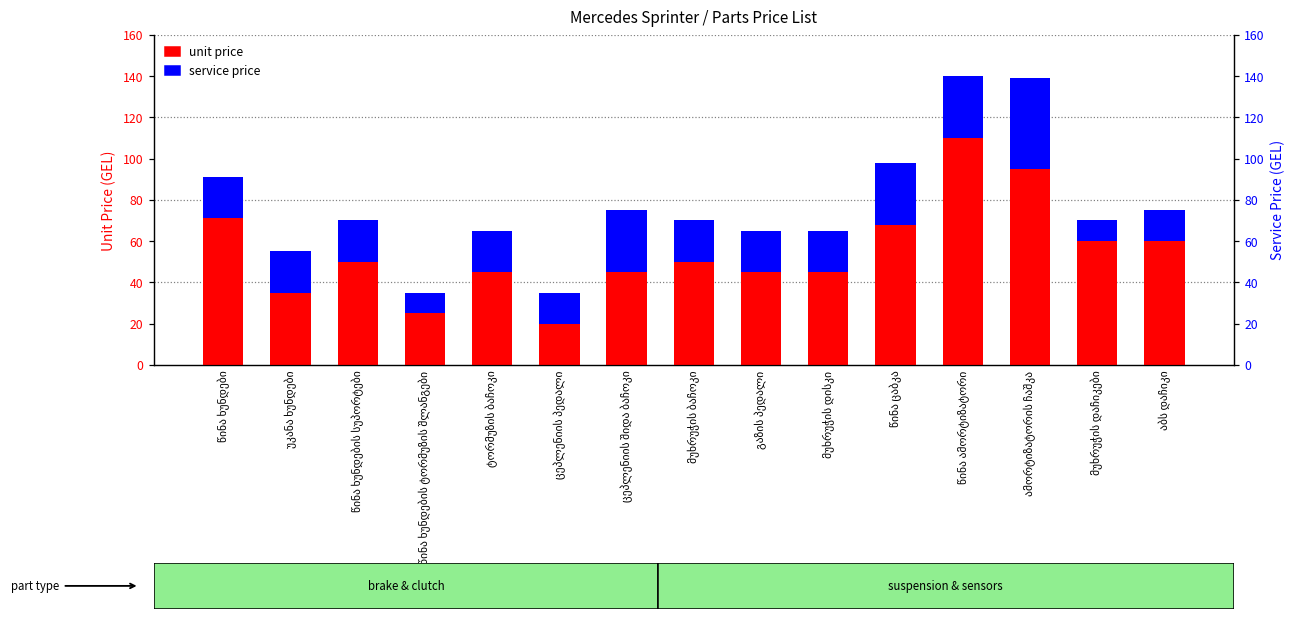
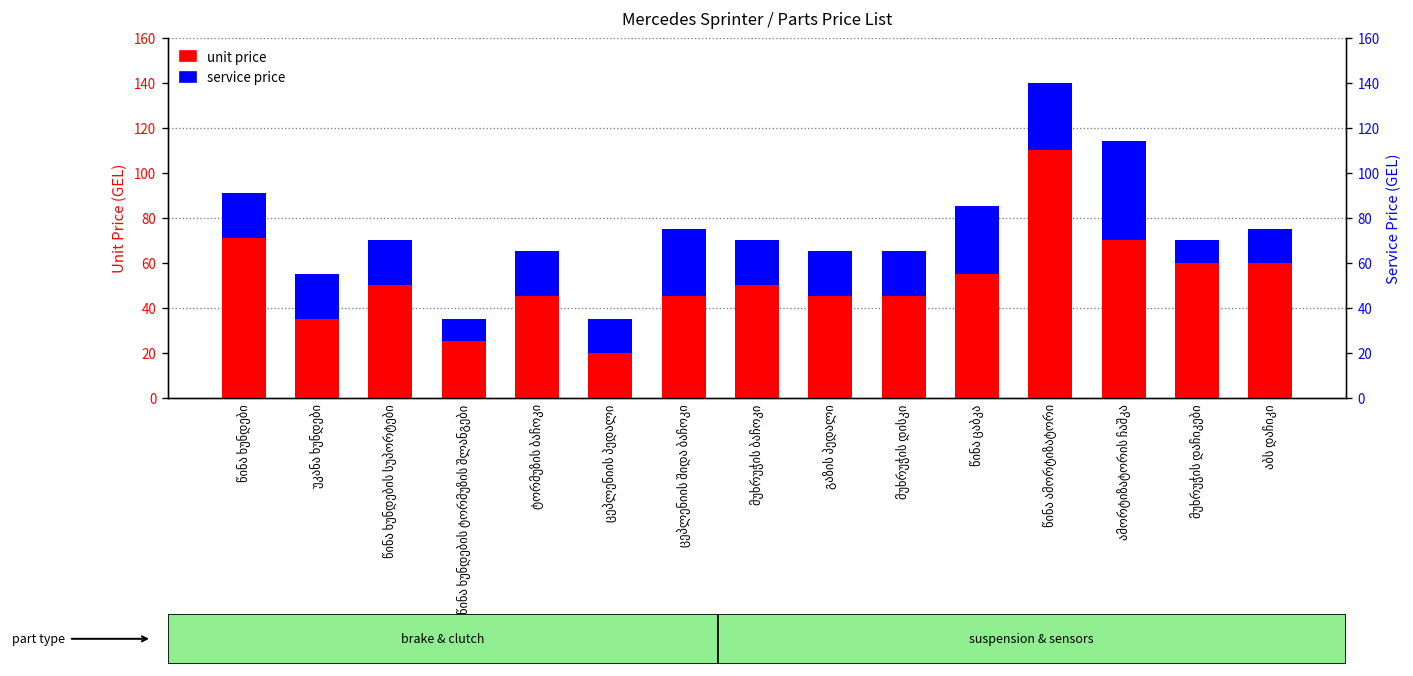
unit price, წინა ცაბკა: 68 -> 55
unit price, ამორტიზატორის ჩაშკა: 95 -> 70
